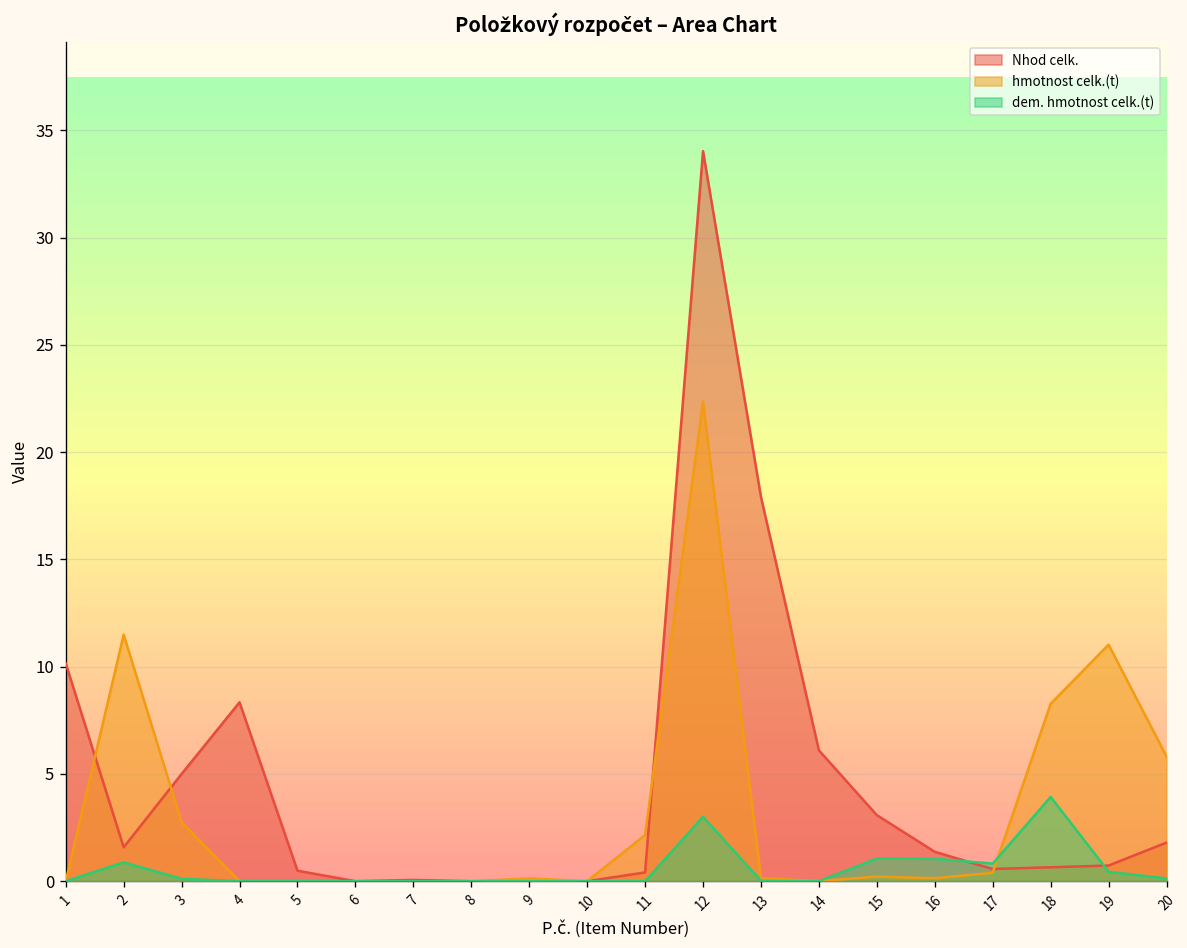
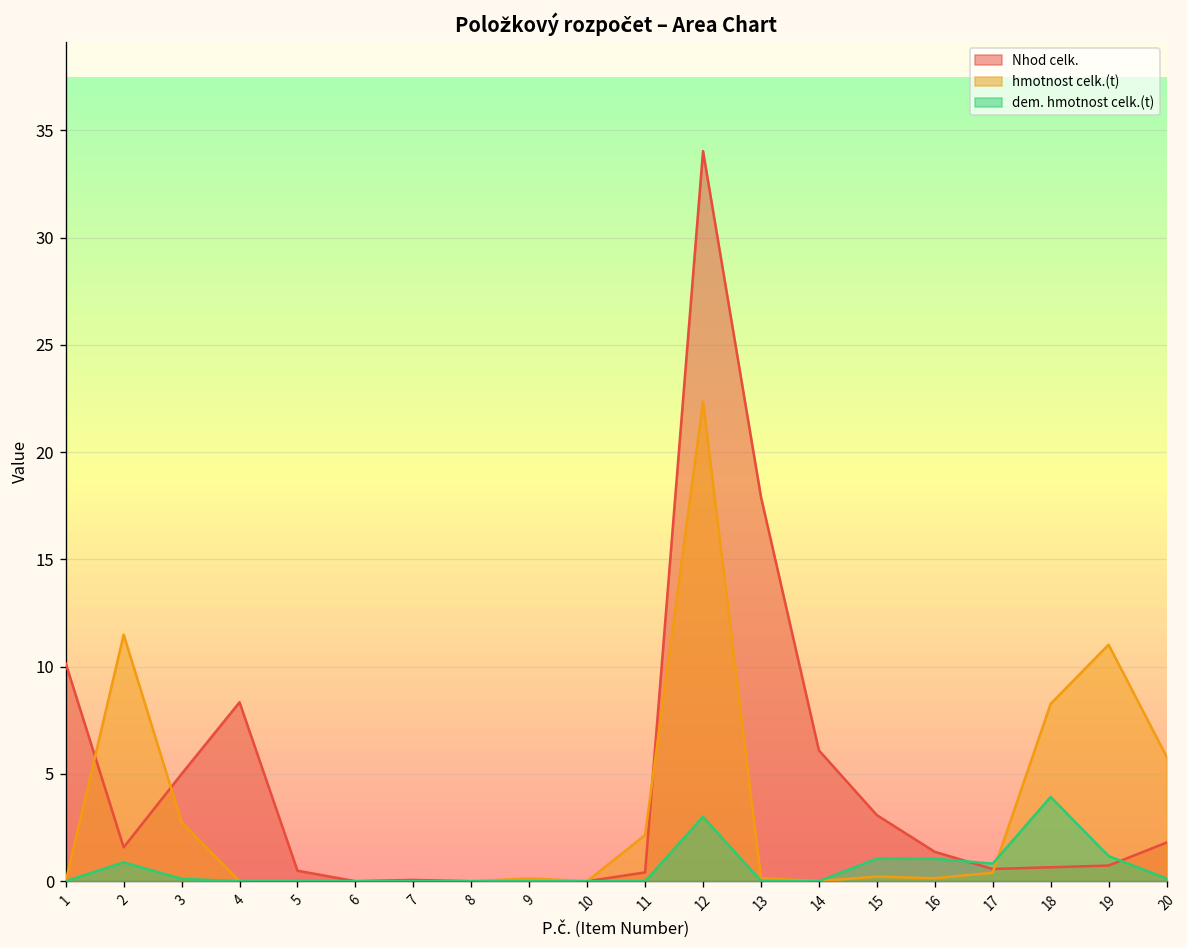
dem. hmotnost celk.(t), 19: 0.4 -> 1.2
